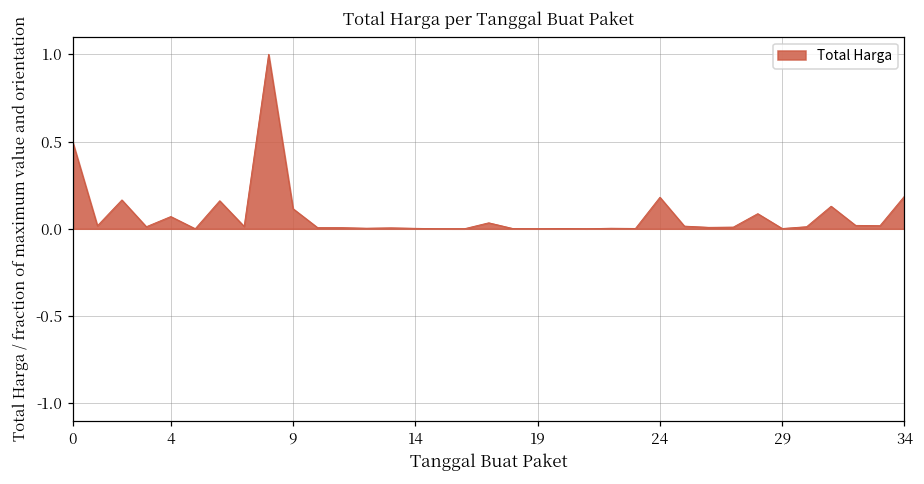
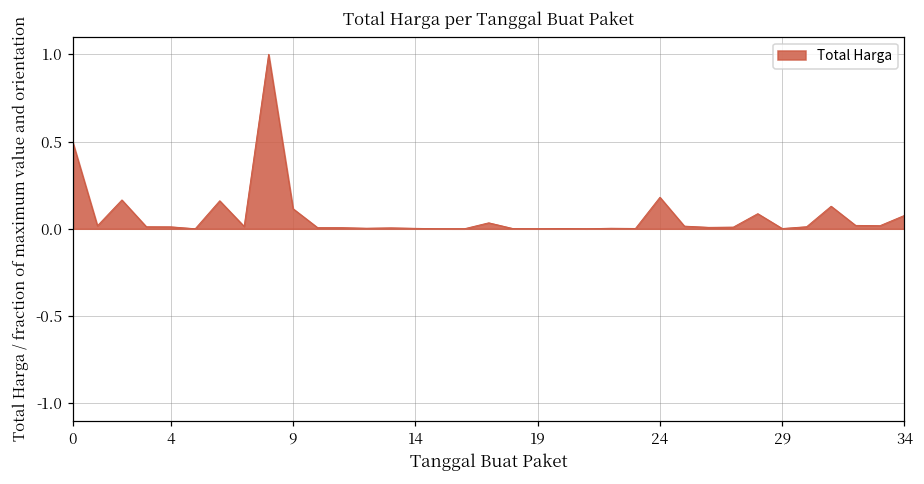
4: 0.07 -> 0.01
34: 0.19 -> 0.08
